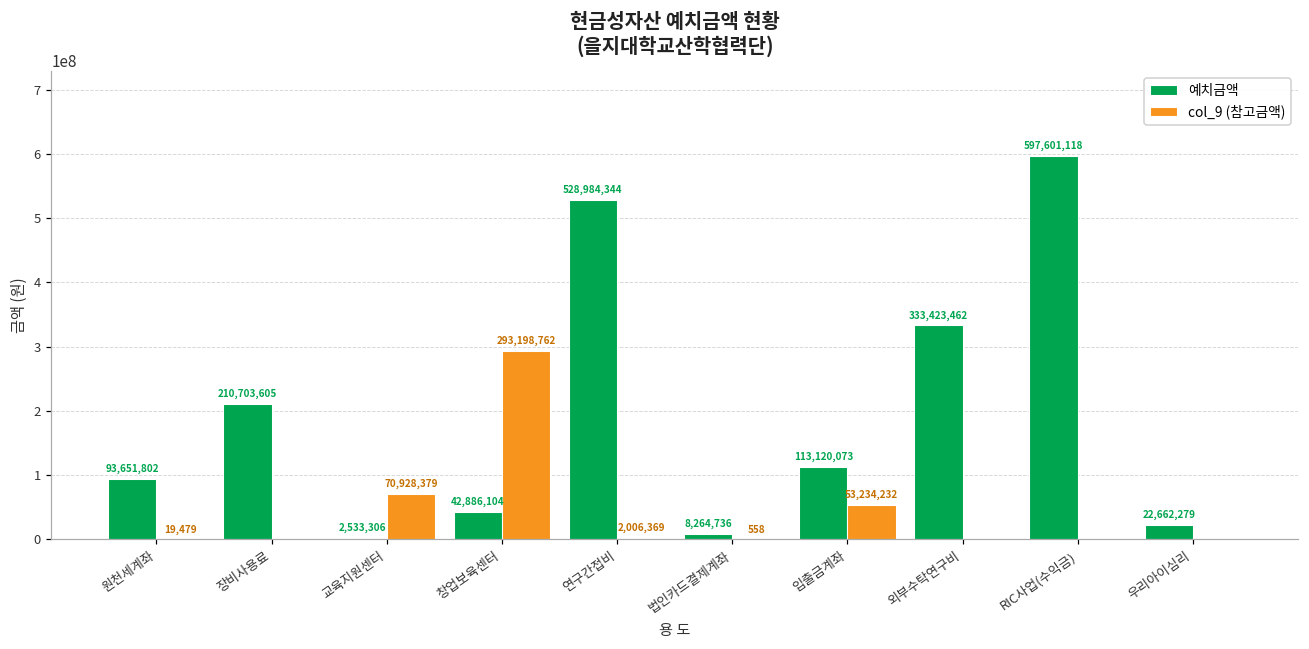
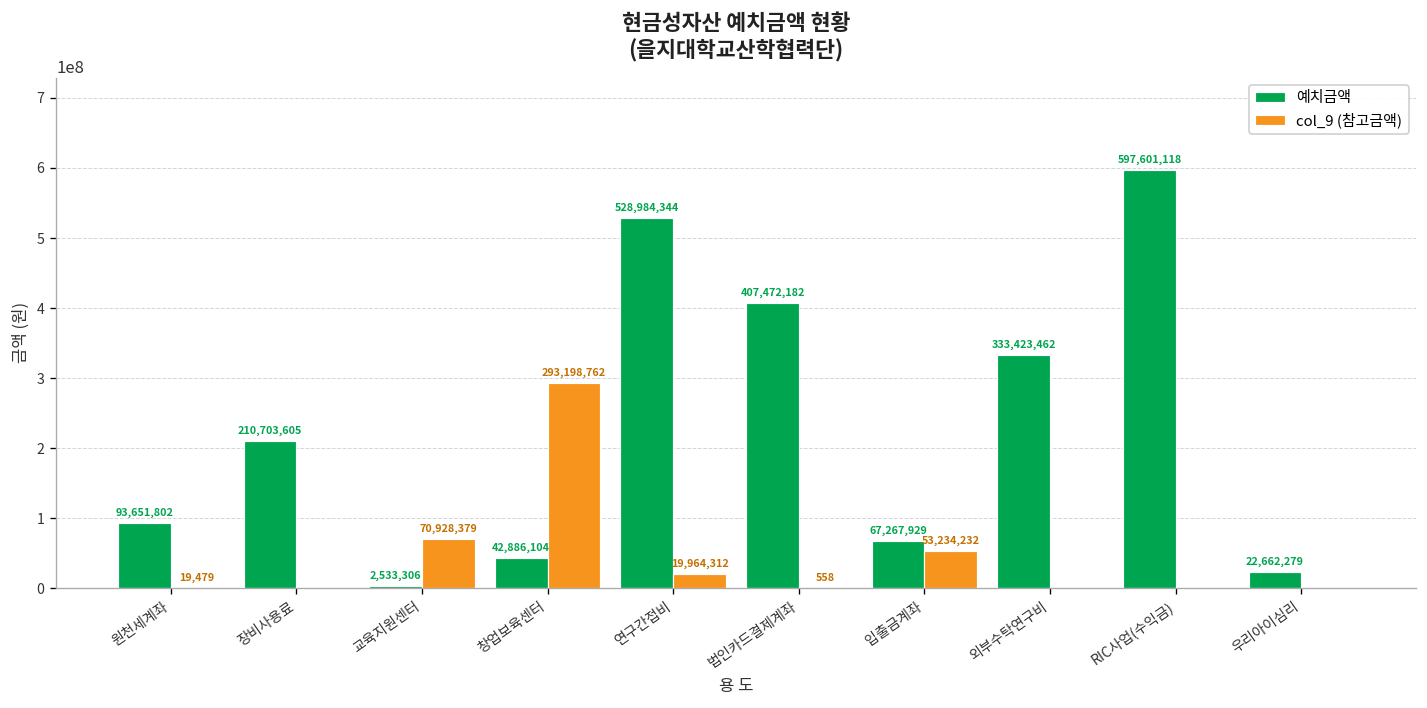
col_9 (참고금액), 연구간접비: 2,006,369 -> 19,964,312
예치금액, 법인카드결제계좌: 8,264,736 -> 407,472,182
예치금액, 입출금계좌: 113,120,073 -> 67,267,929
